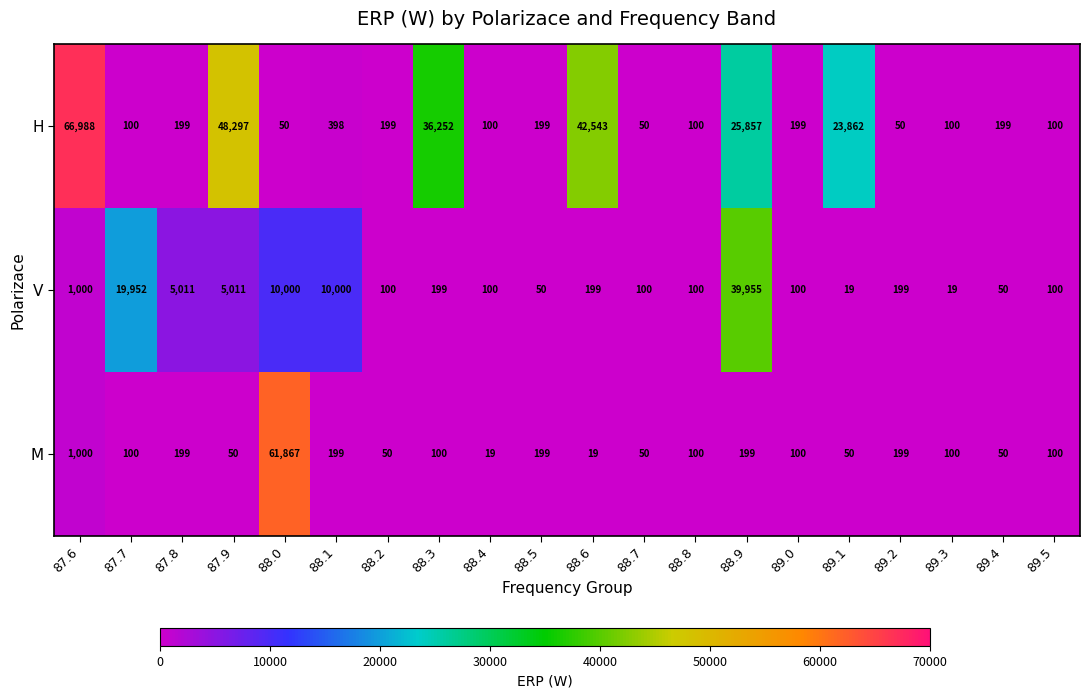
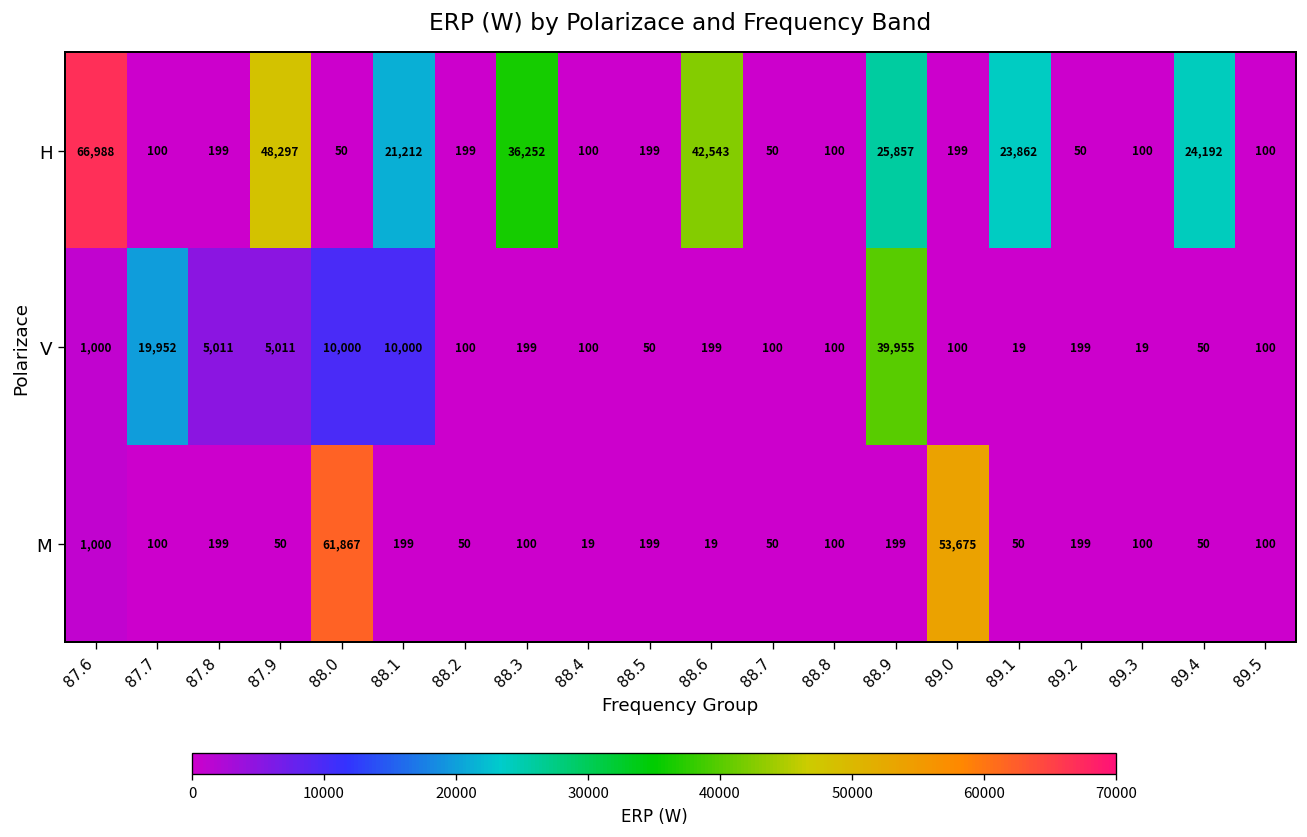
H, 88.1: 398 -> 21,212
H, 89.4: 199 -> 24,192
M, 89.0: 100 -> 53,675
